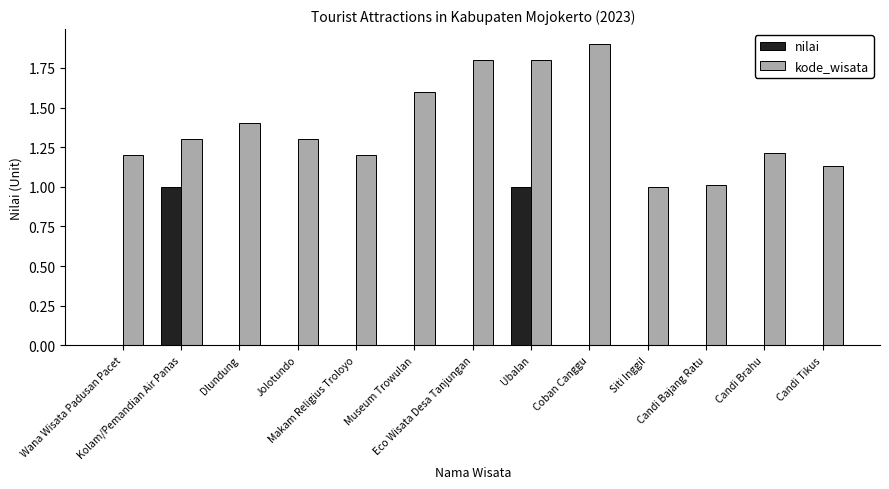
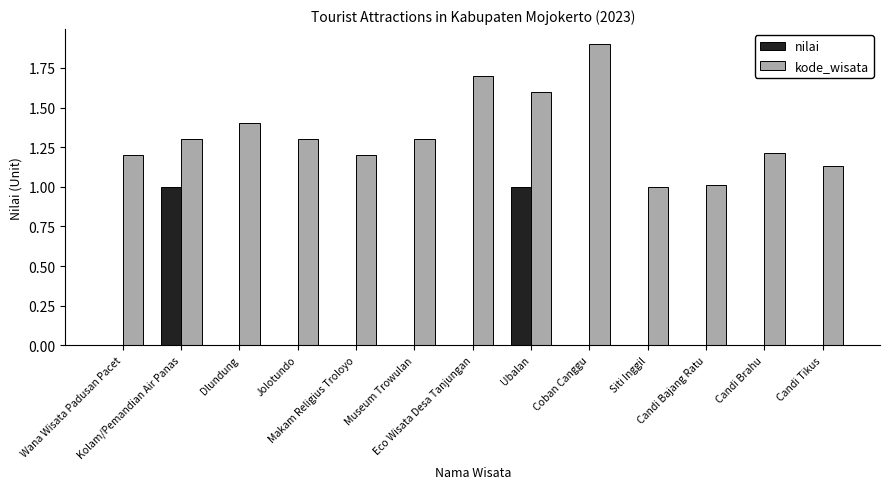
kode_wisata, Museum Trowulan: 1.6 -> 1.3
kode_wisata, Eco Wisata Desa Tanjungan: 1.8 -> 1.7
kode_wisata, Ubalan: 1.8 -> 1.6
